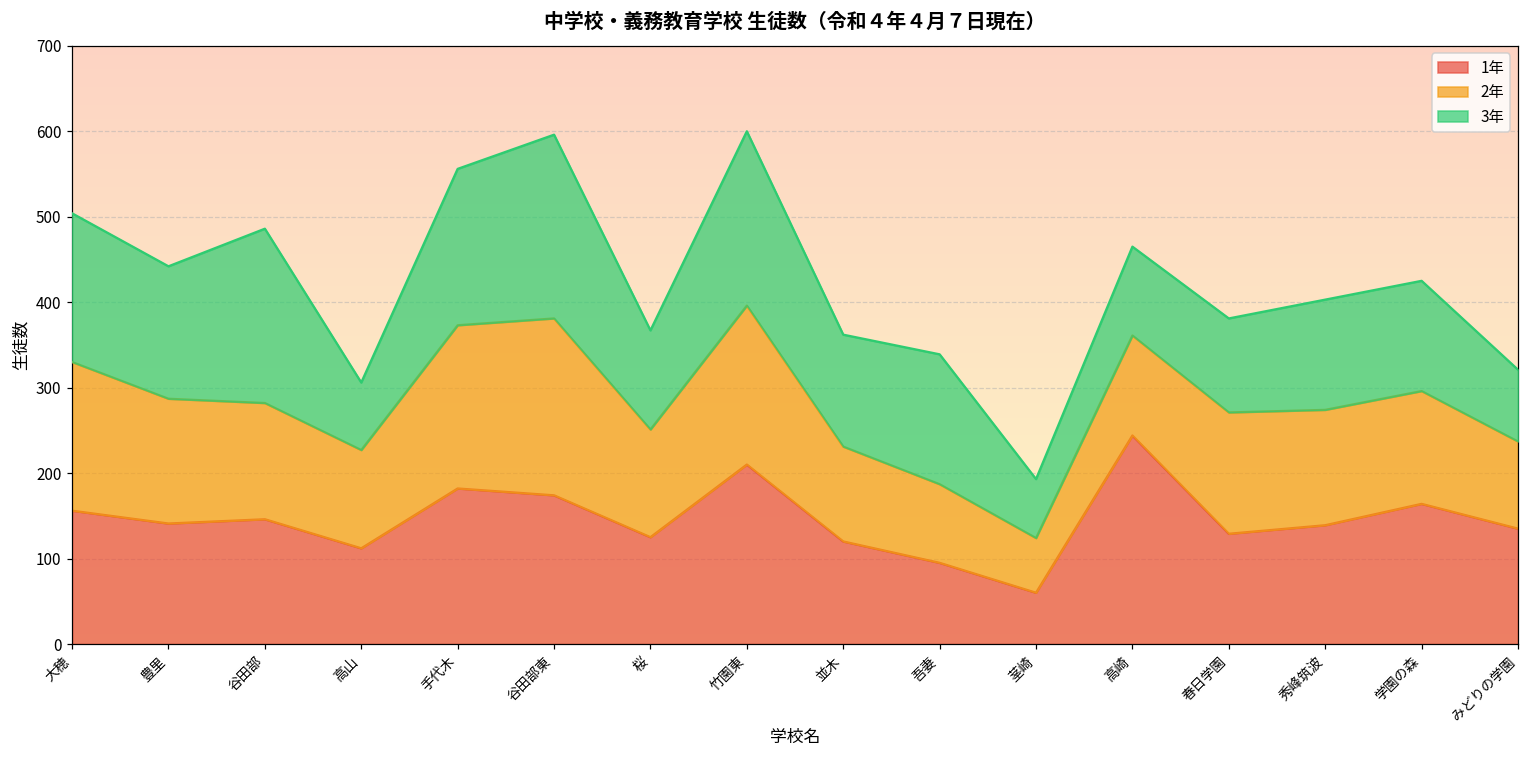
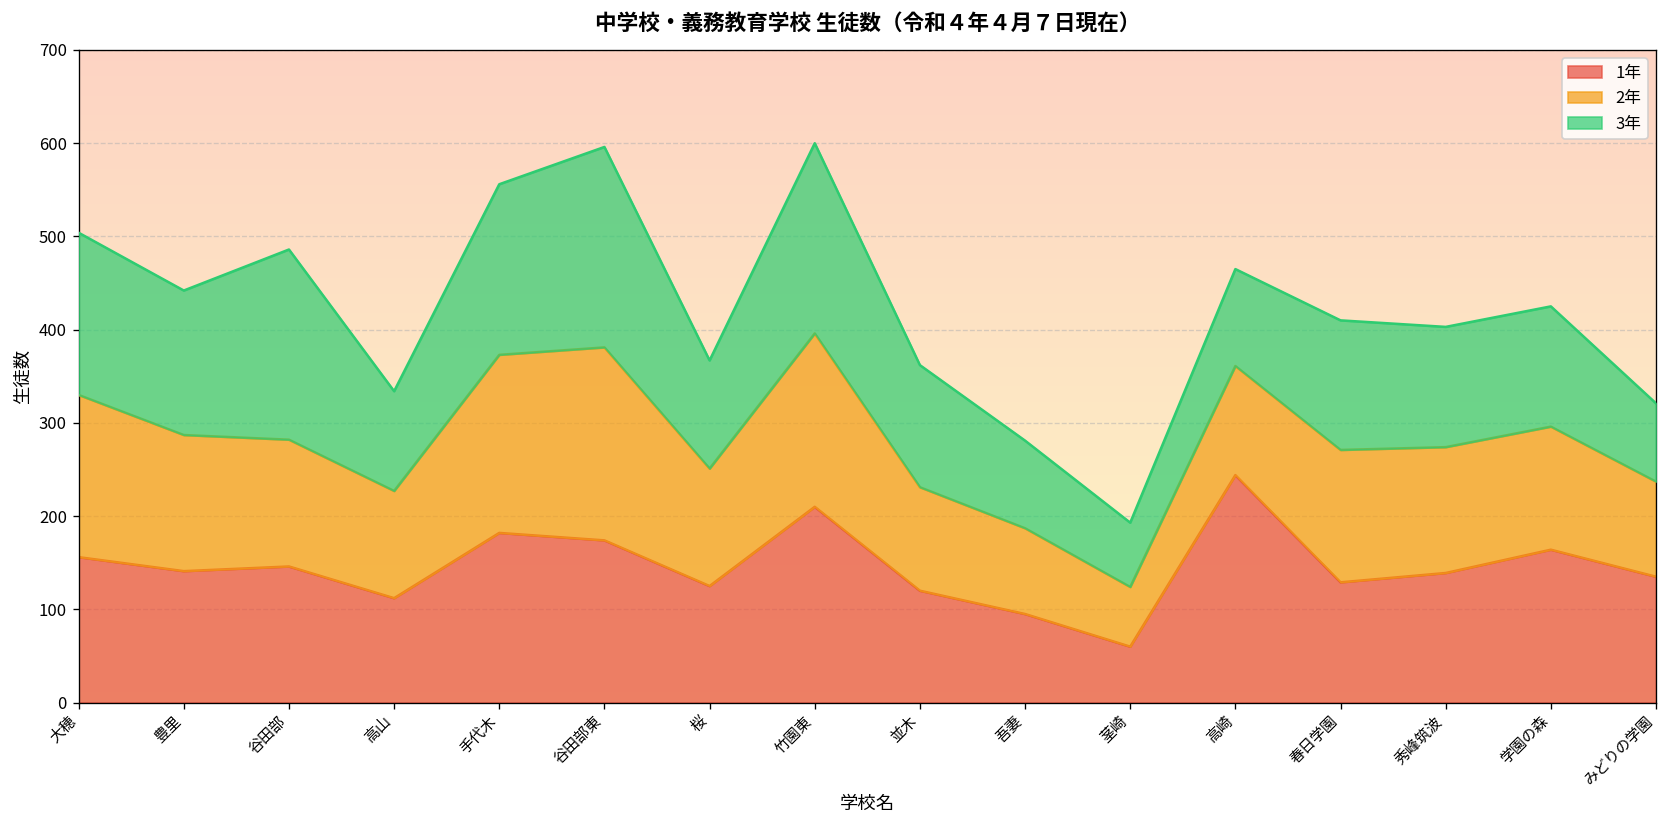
3年, 高山: 80 -> 110
3年, 吾妻: 150 -> 90
3年, 春日学園: 110 -> 140
